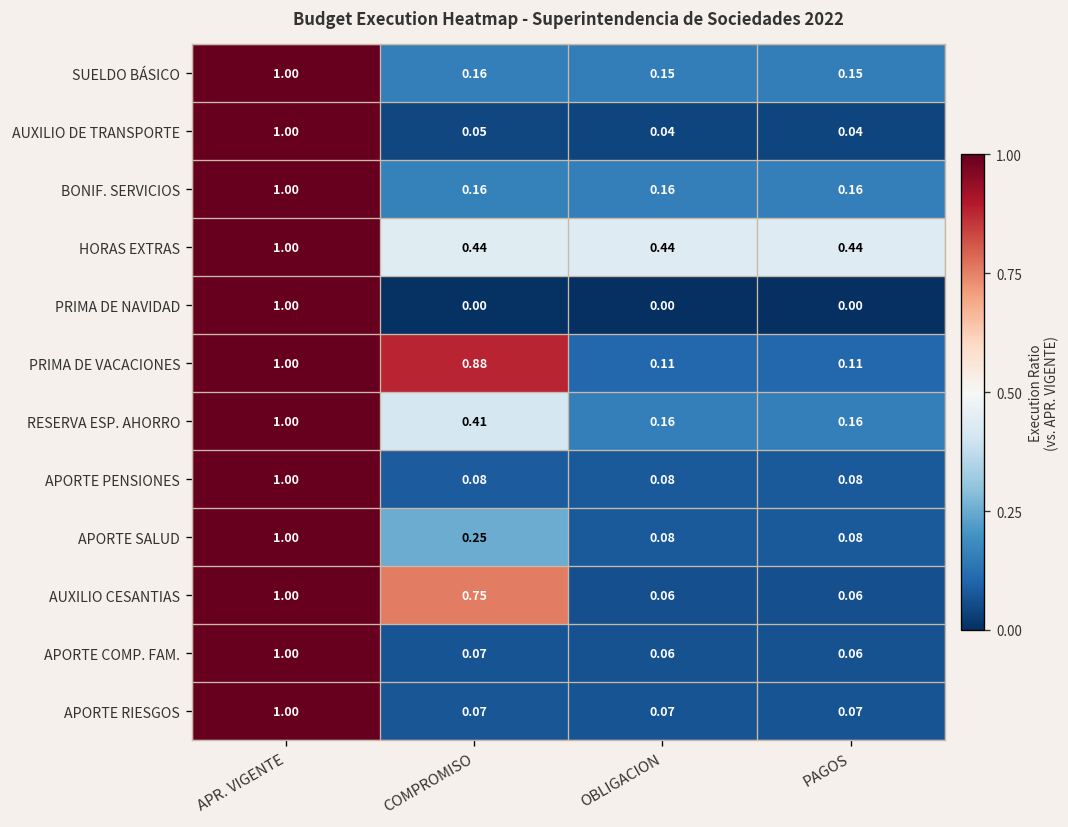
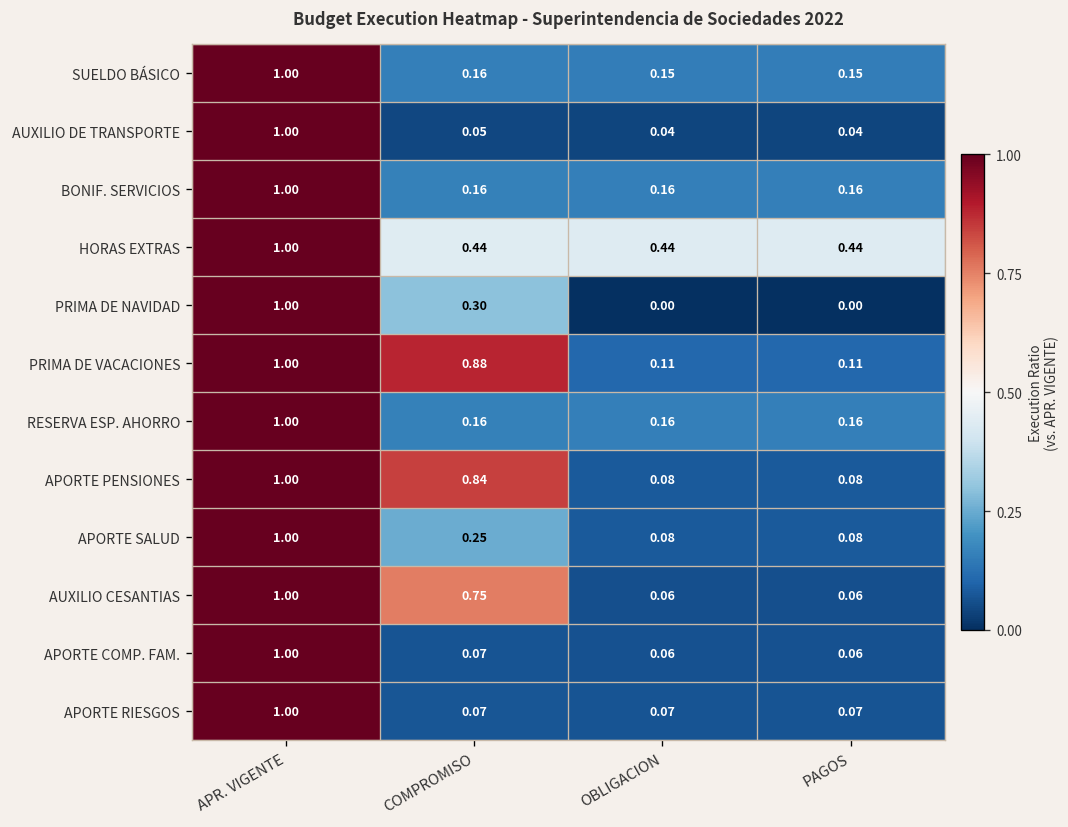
PRIMA DE NAVIDAD, COMPROMISO: 0.00 -> 0.30
RESERVA ESP. AHORRO, COMPROMISO: 0.41 -> 0.16
APORTE PENSIONES, COMPROMISO: 0.08 -> 0.84
